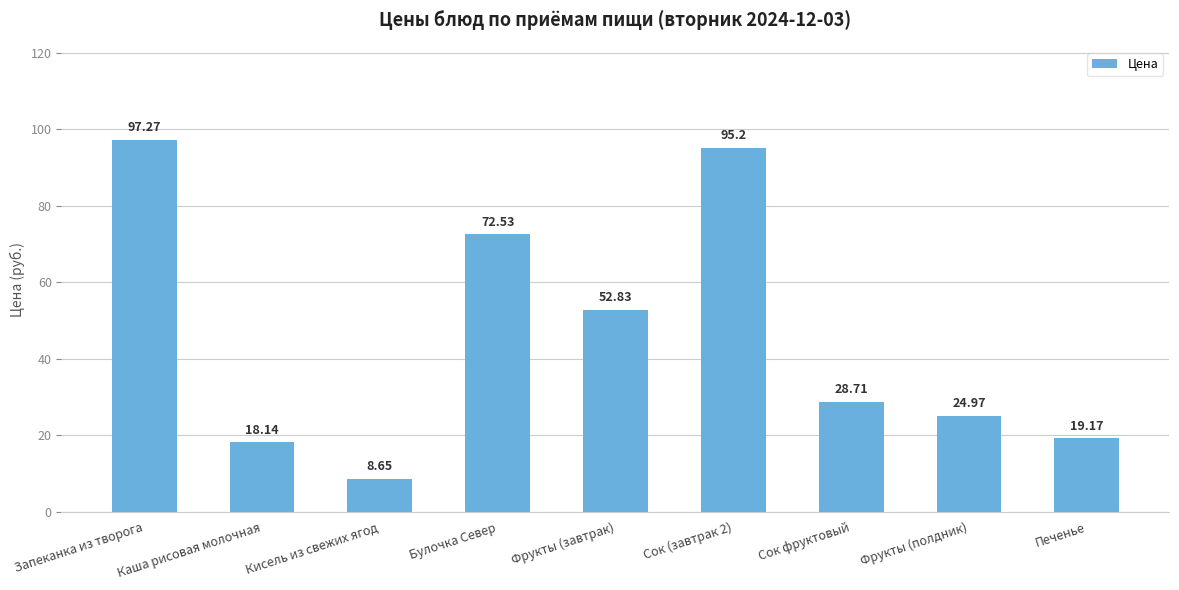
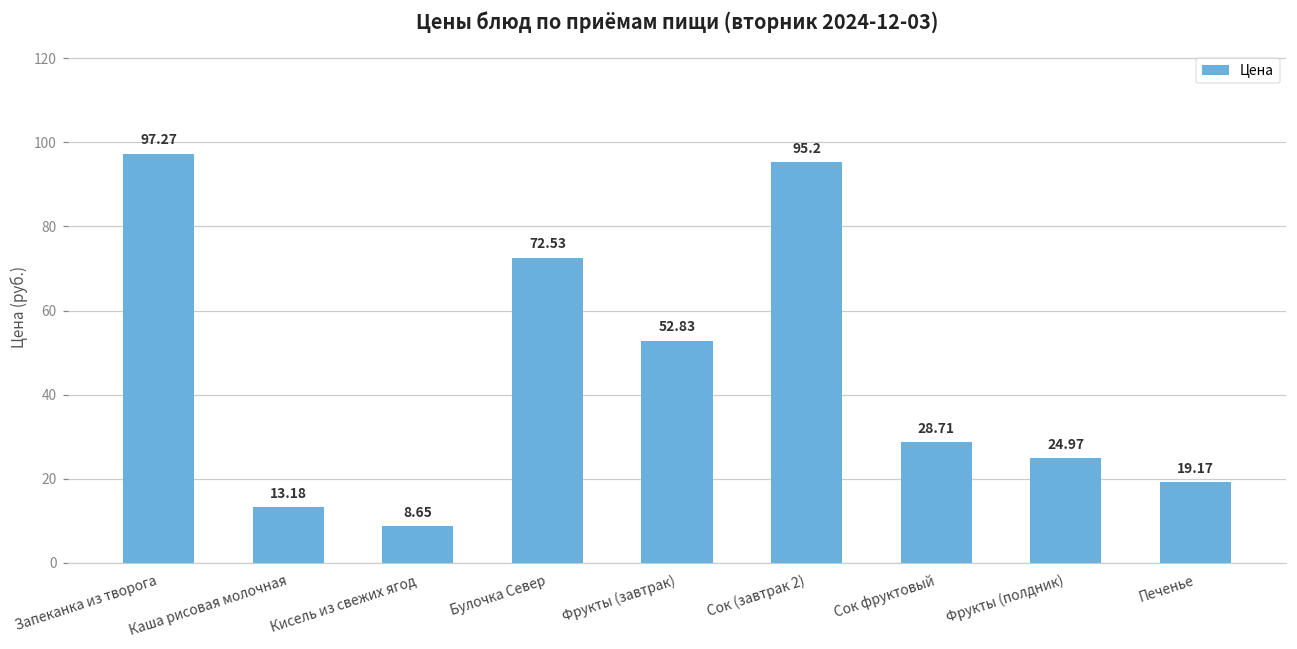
Каша рисовая молочная: 18.14 -> 13.18
